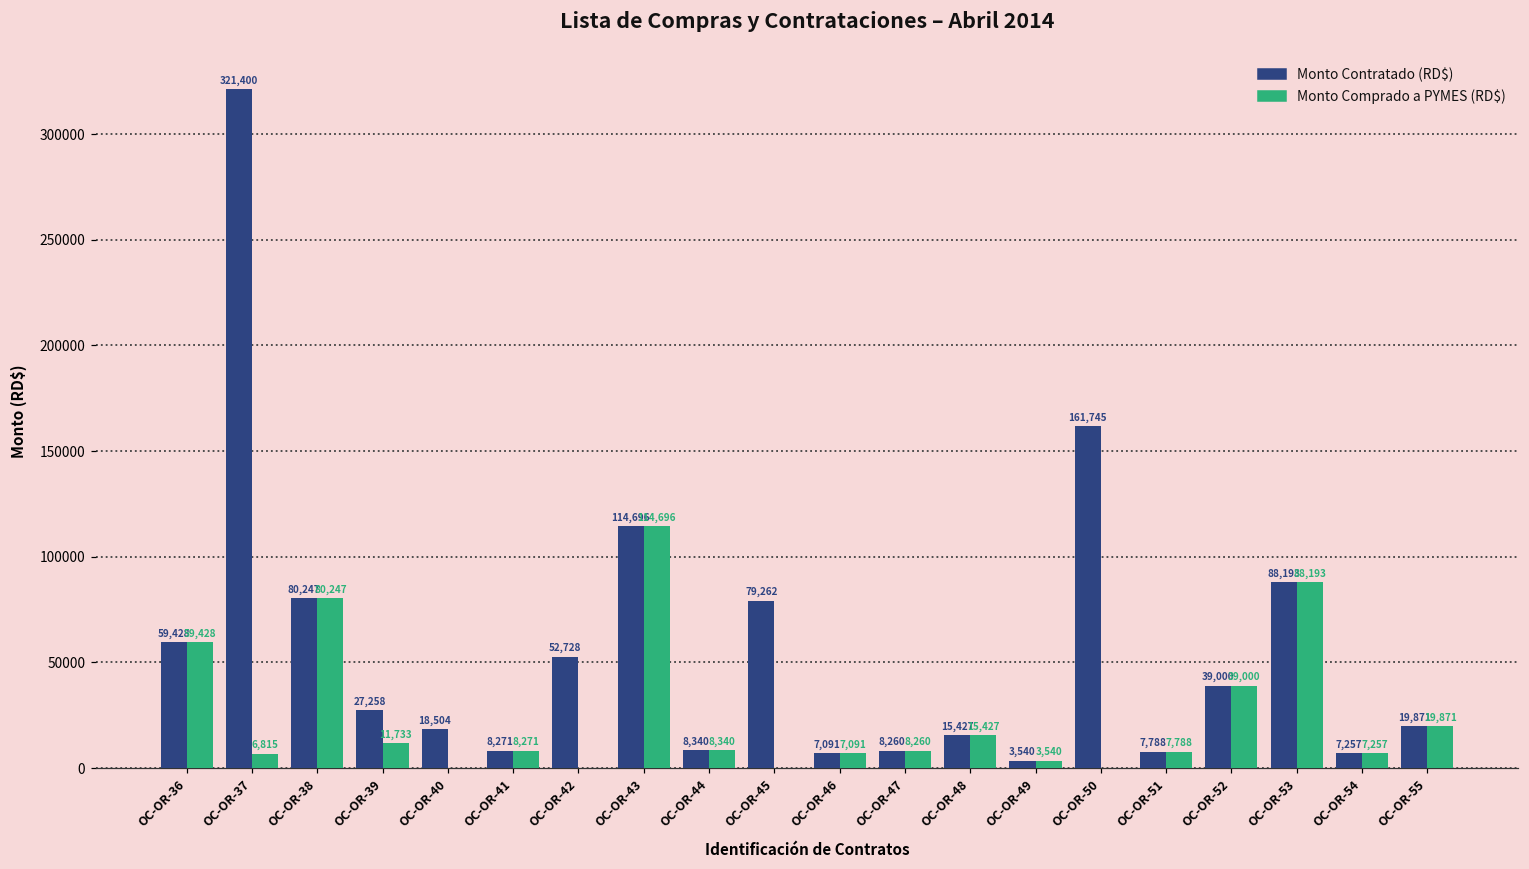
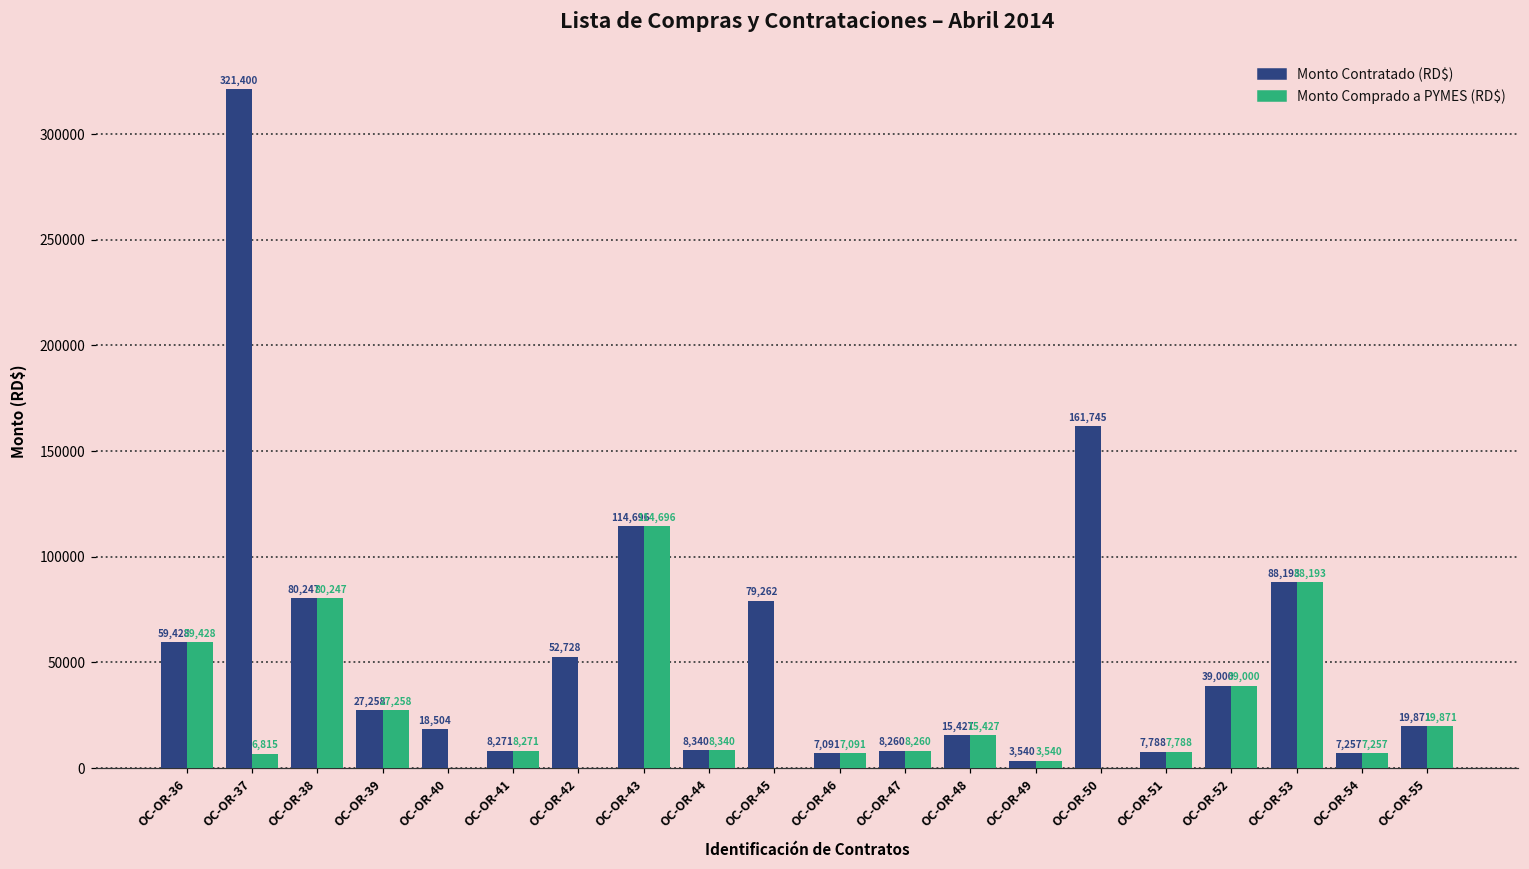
Monto Comprado a PYMES (RD$), OC-OR-39: 11,733 -> 27,258
